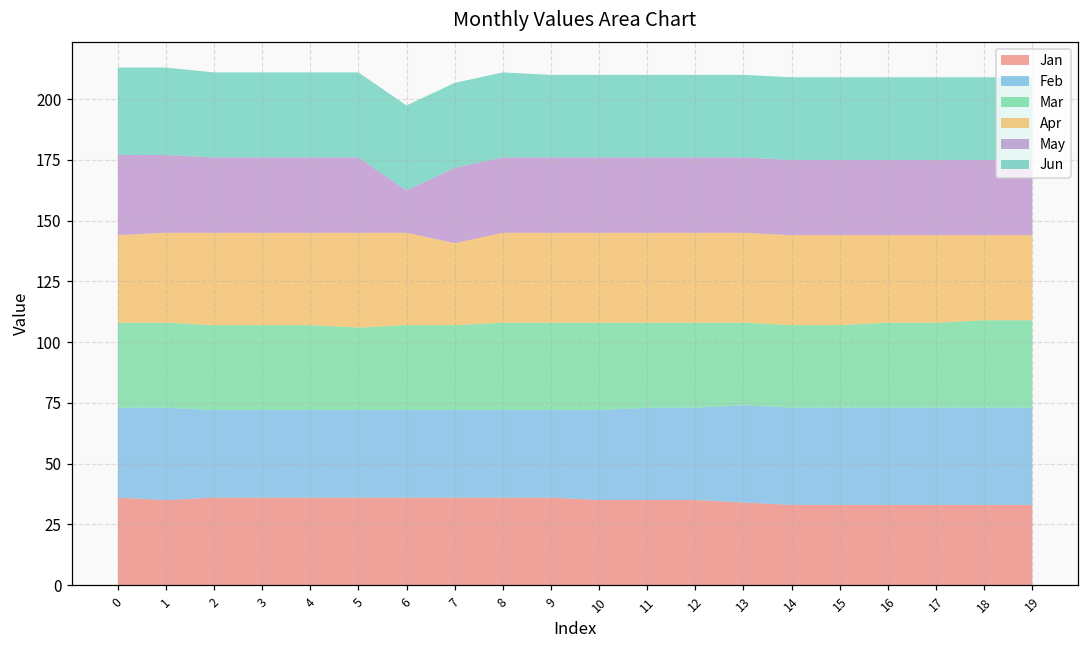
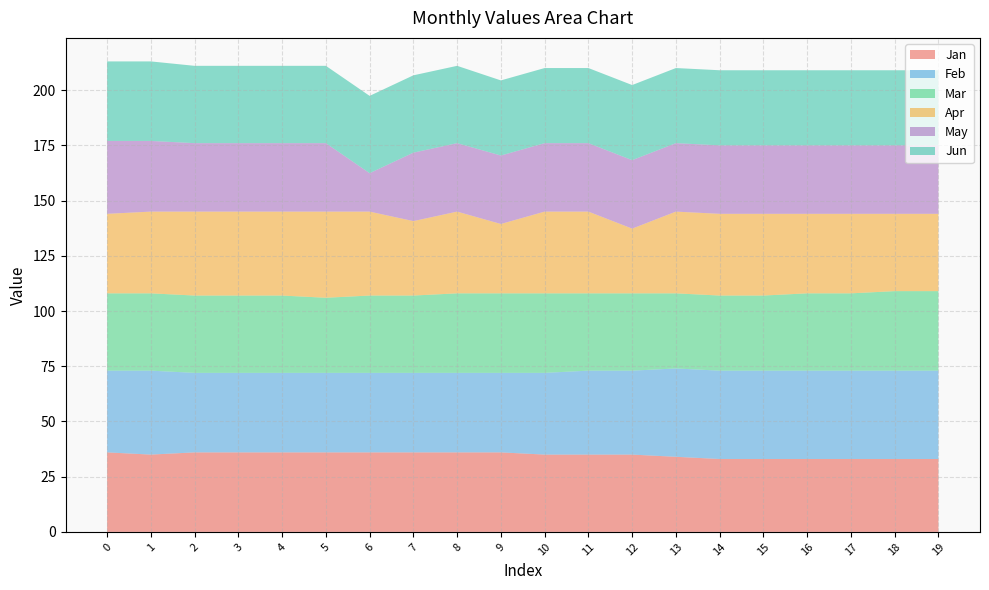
Apr, 9: 37 -> 31
Apr, 12: 37 -> 29
